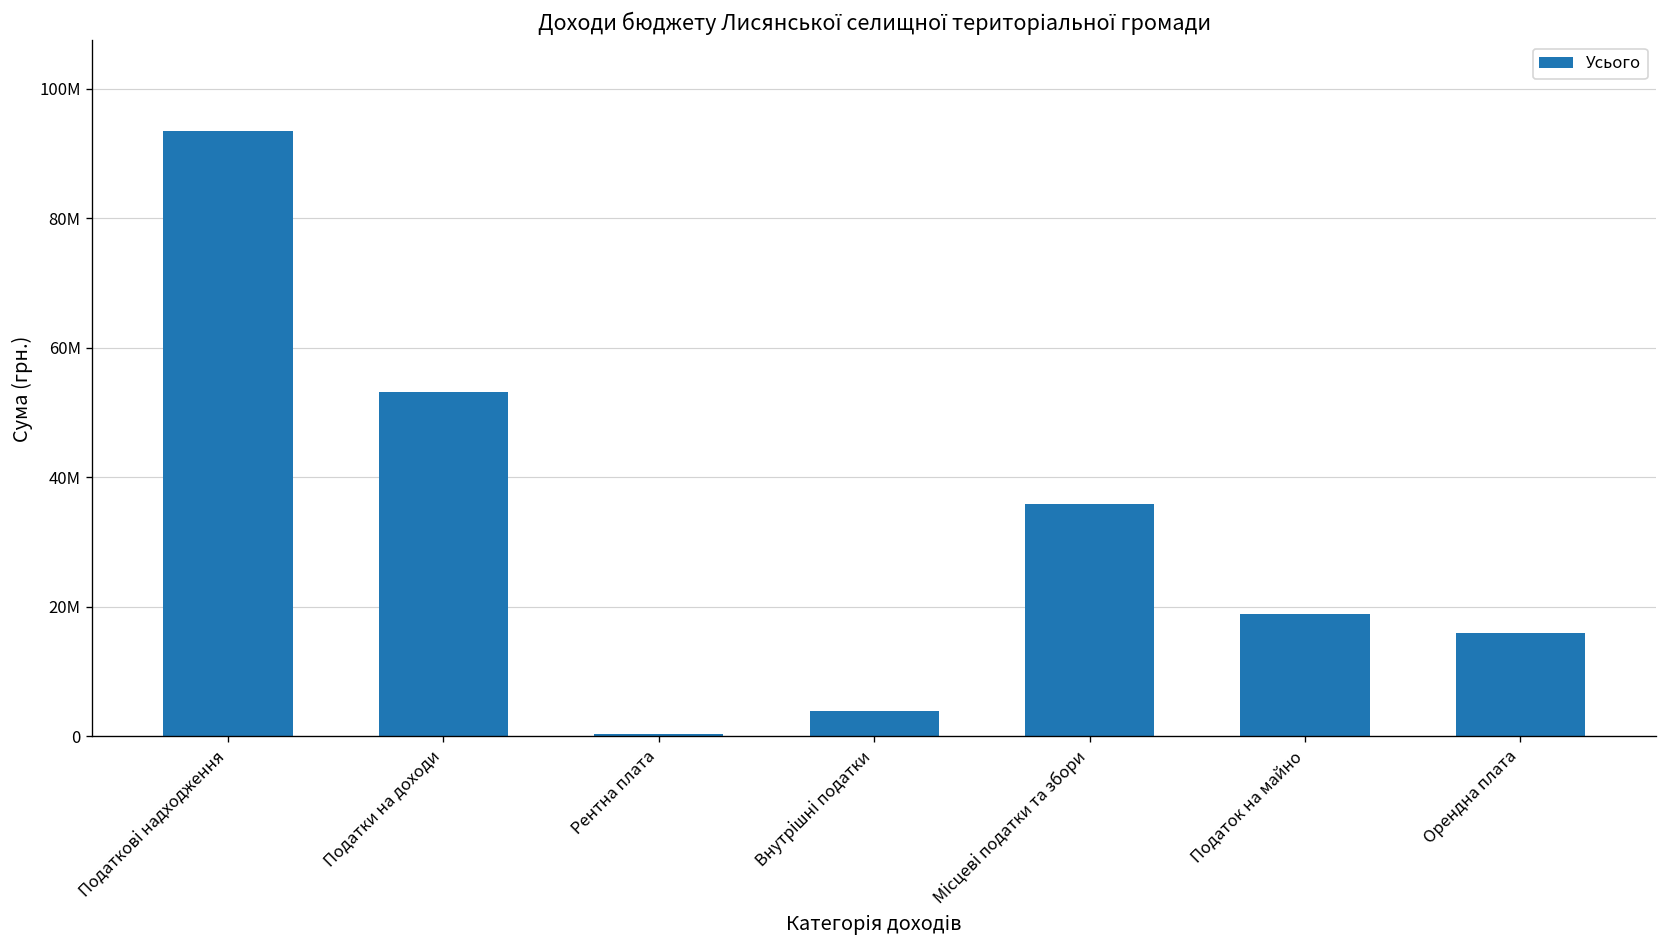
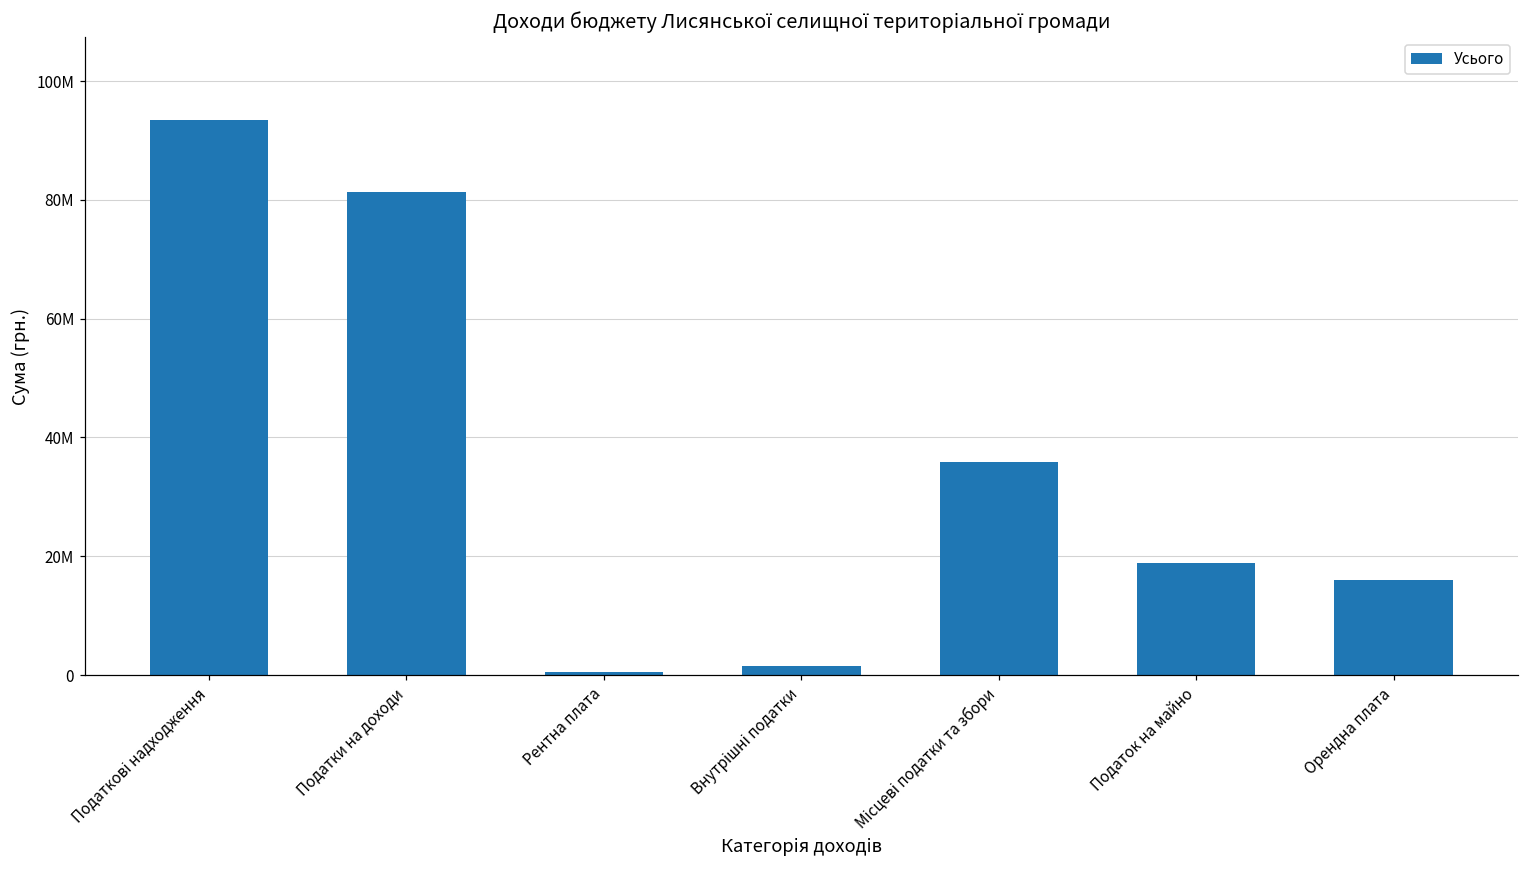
Податки на доходи: 53000000 -> 81000000
Внутрішні податки: 4000000 -> 2000000
